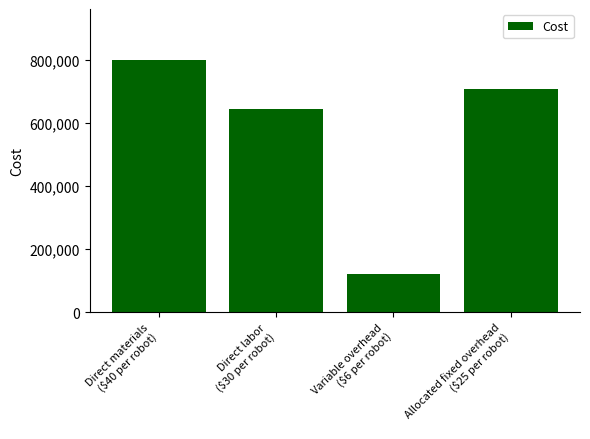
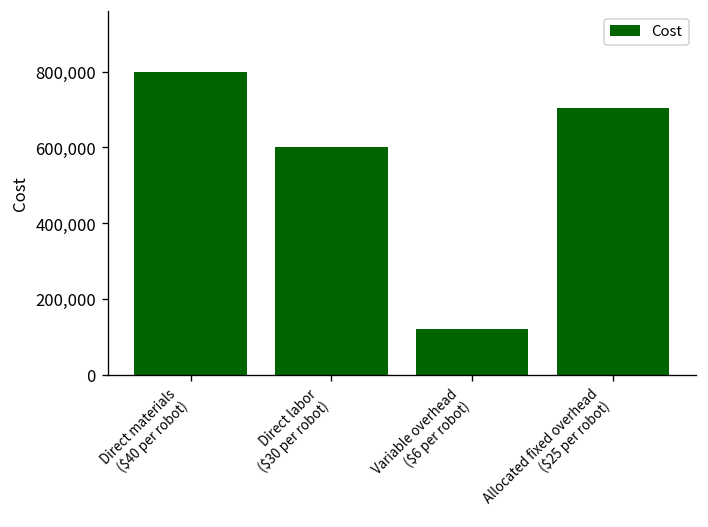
Direct labor ($30 per robot): 640,000 -> 600,000
